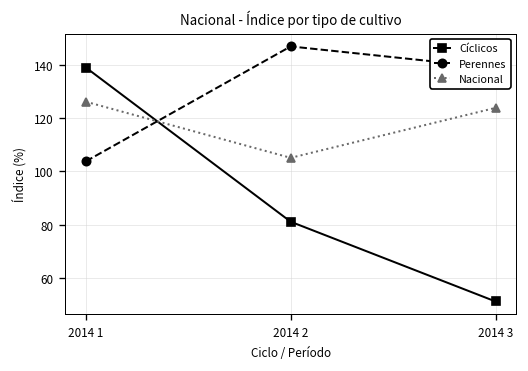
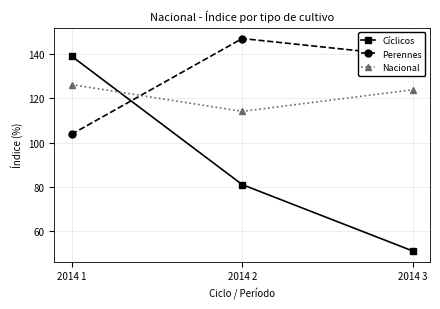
Nacional, 2014 2: 105 -> 114
